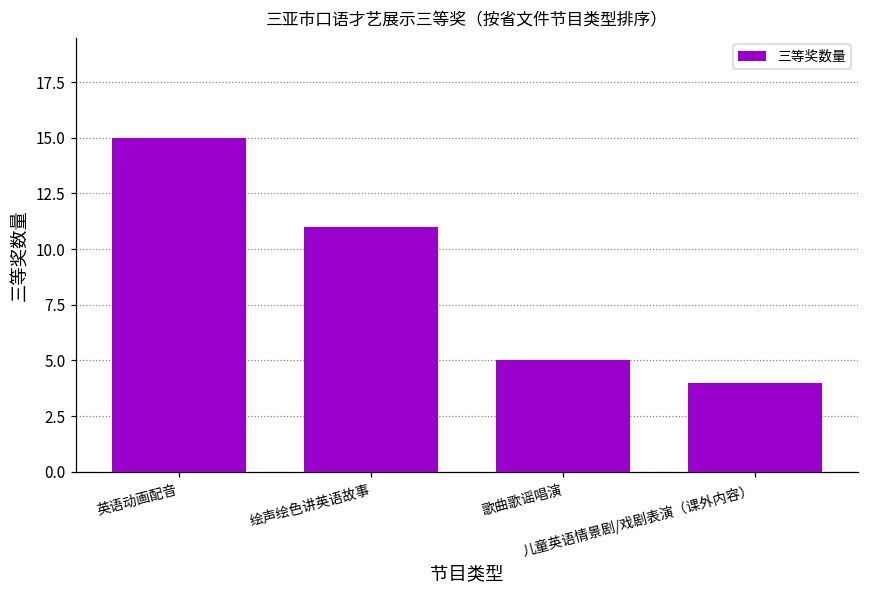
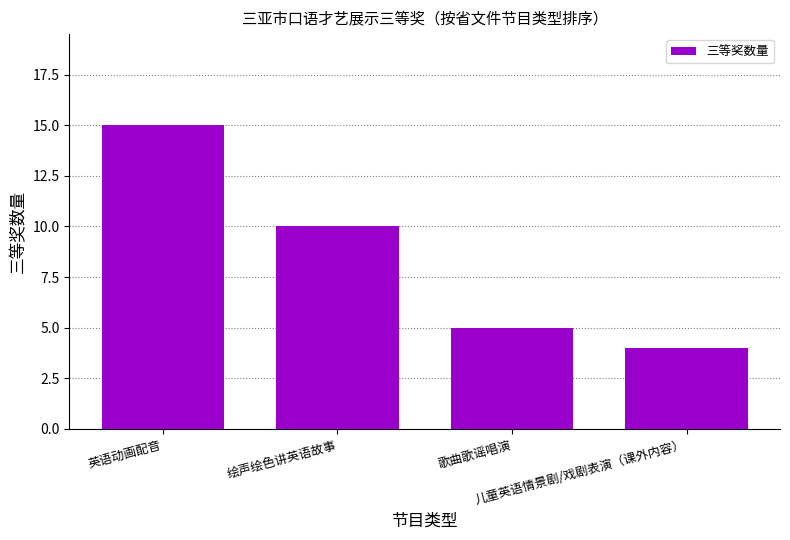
绘声绘色讲英语故事: 11 -> 10
